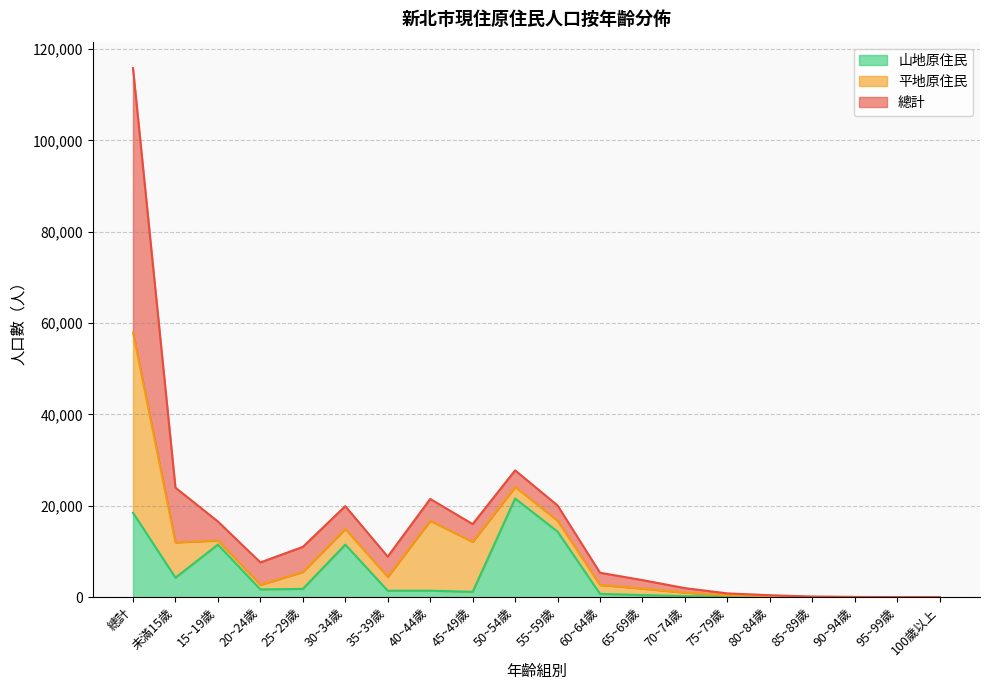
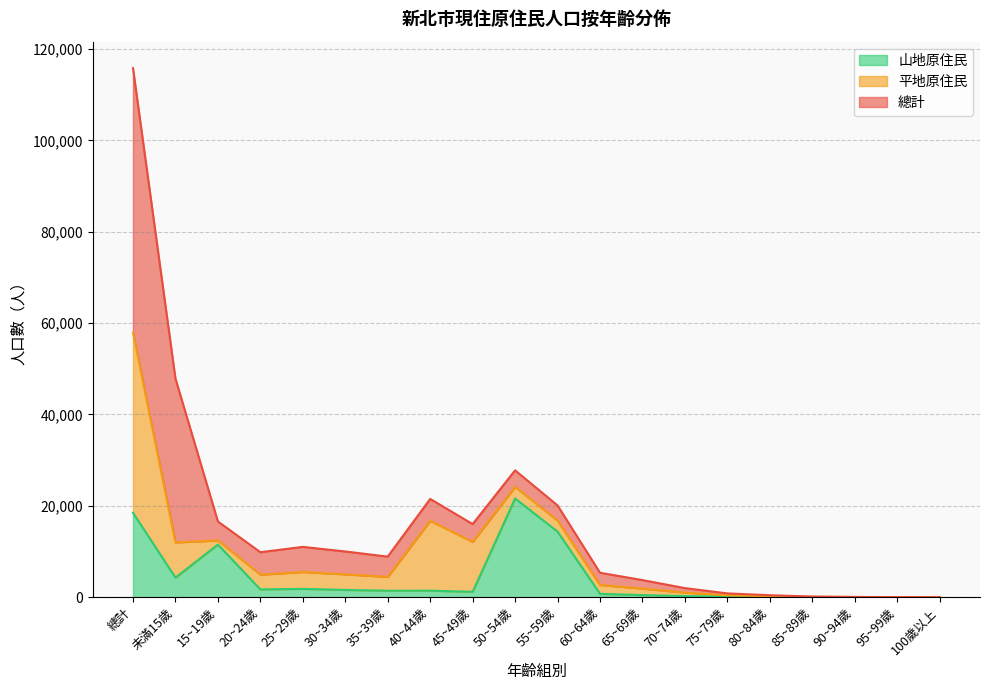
總計, 未滿15歲: 12,000 -> 36,000
平地原住民, 20~24歲: 1,000 -> 3,000
山地原住民, 30~34歲: 12,000 -> 2,000
